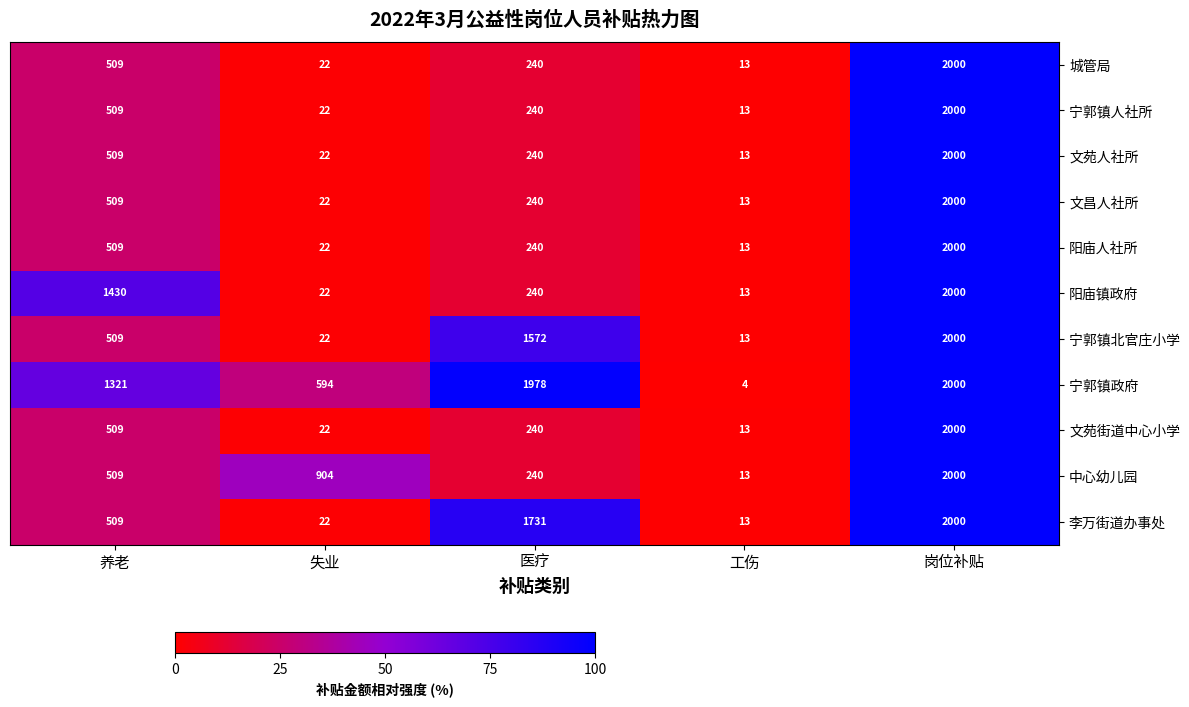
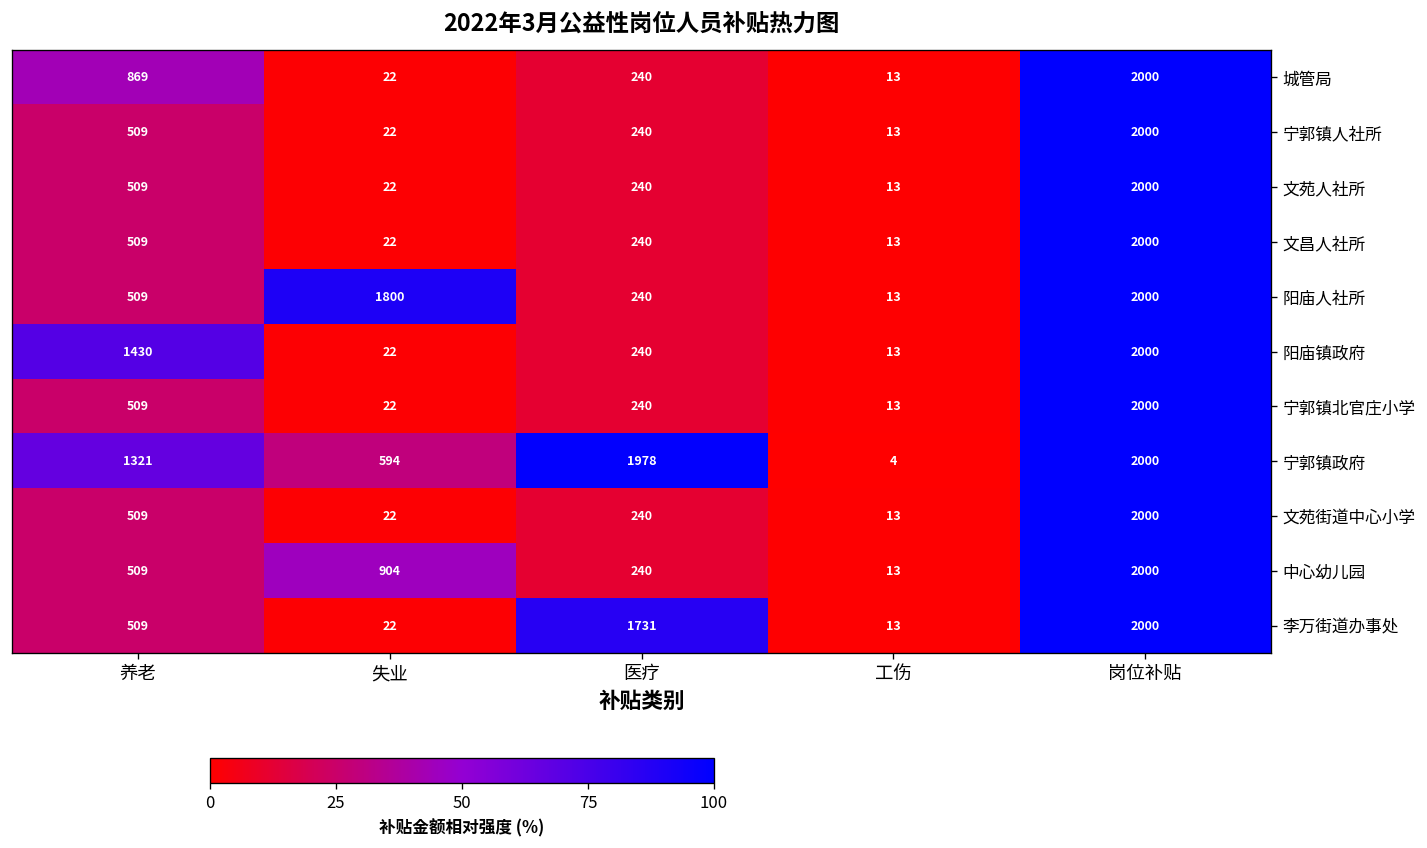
城管局, 养老: 509 -> 869
阳庙人社所, 失业: 22 -> 1800
宁郭镇北官庄小学, 医疗: 1572 -> 240
